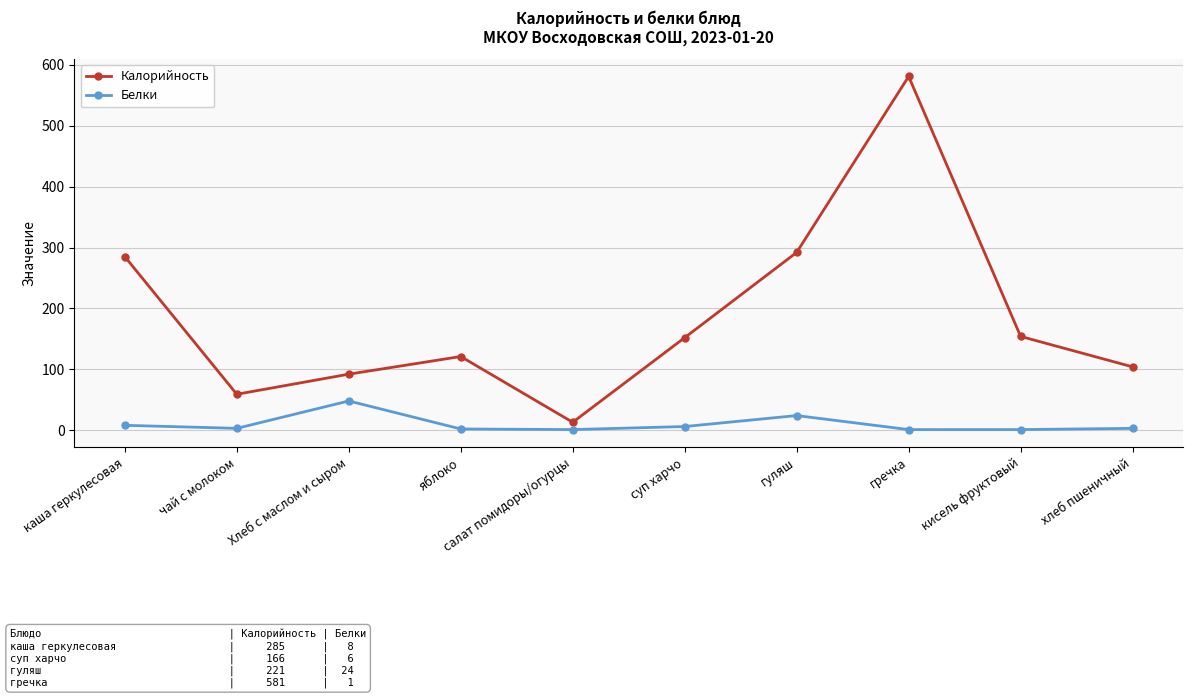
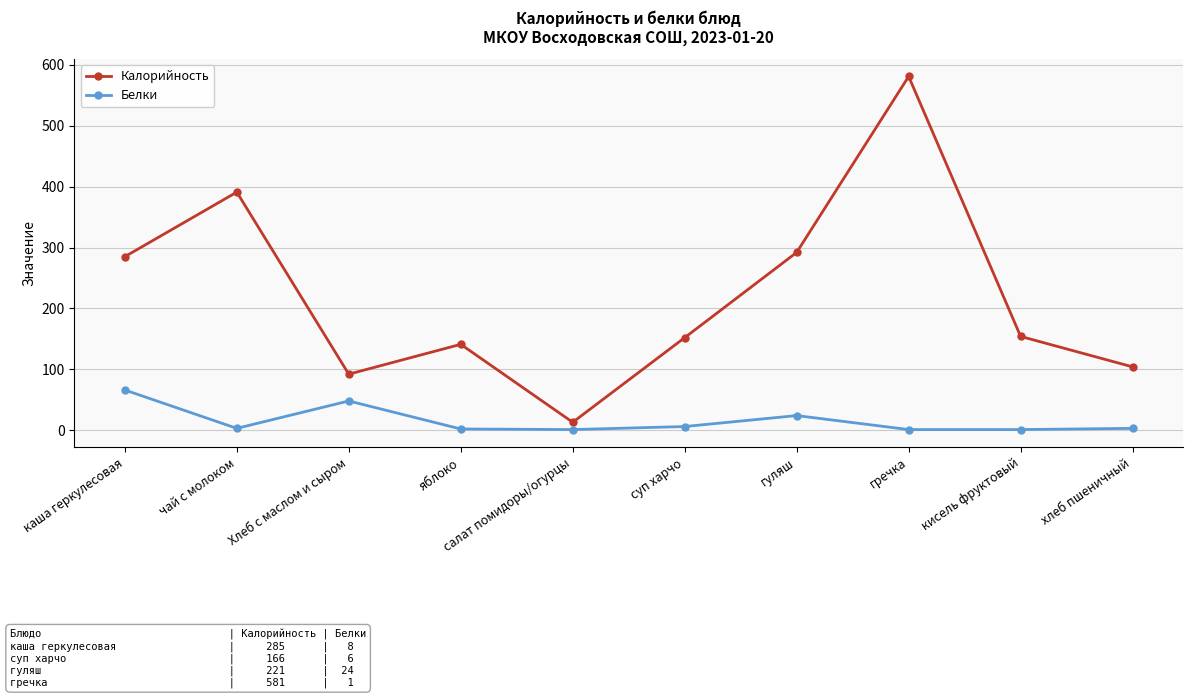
Белки, каша геркулесовая: 10 -> 70
Калорийность, чай с молоком: 60 -> 390
Калорийность, яблоко: 120 -> 140
